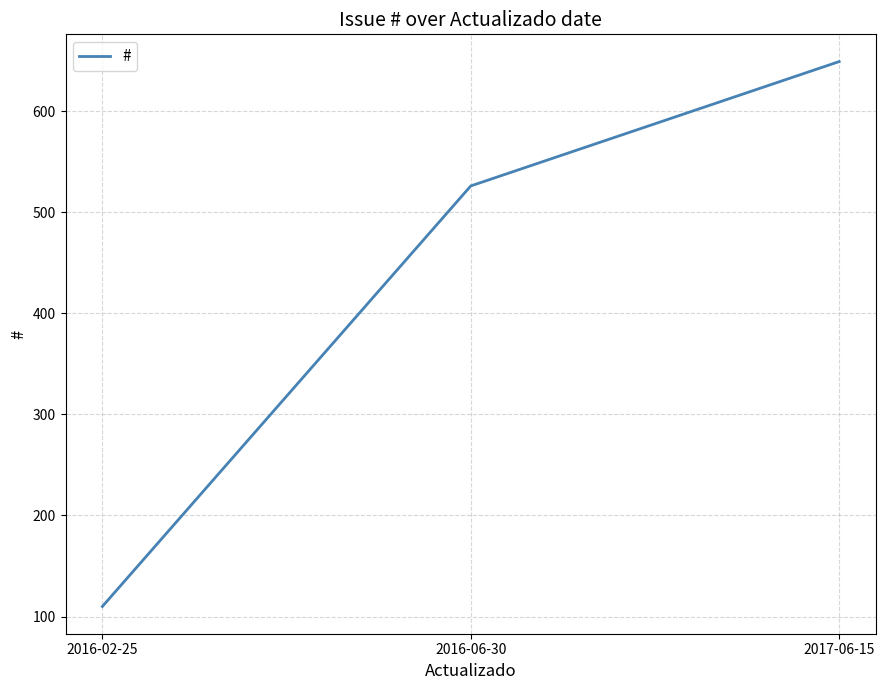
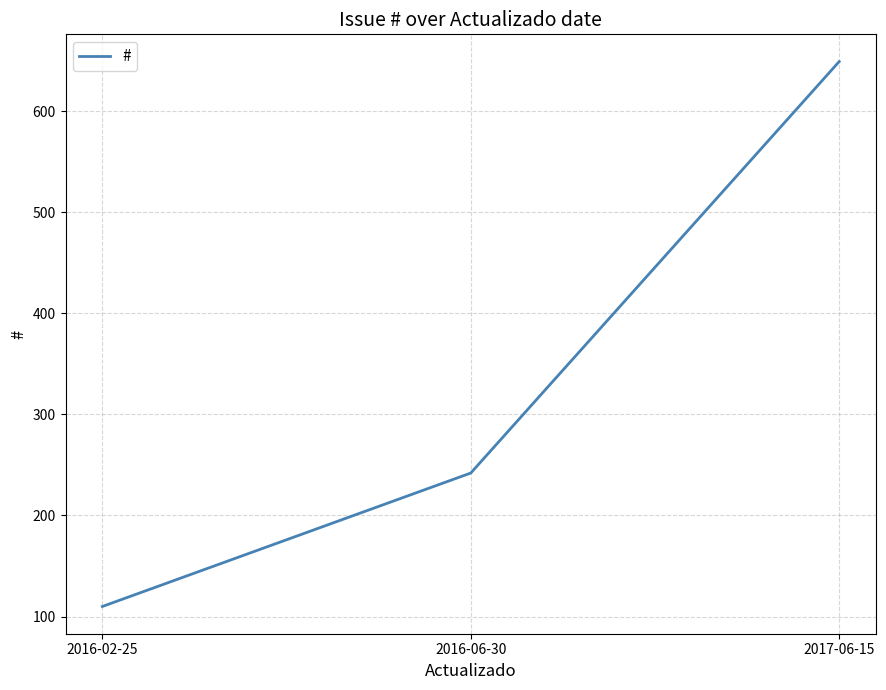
2016-06-30: 526 -> 242
